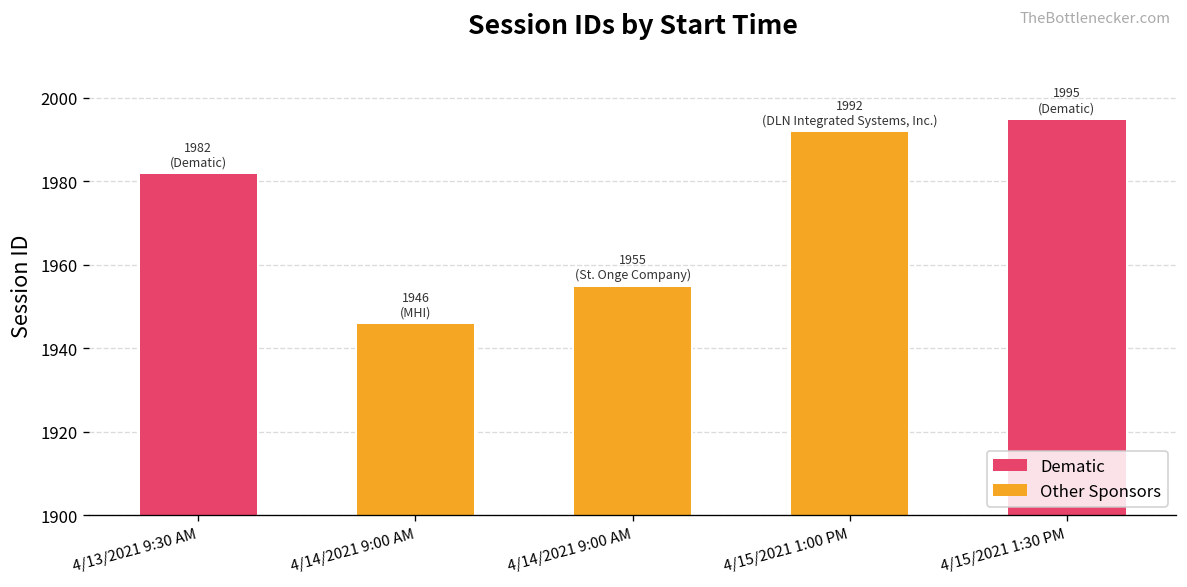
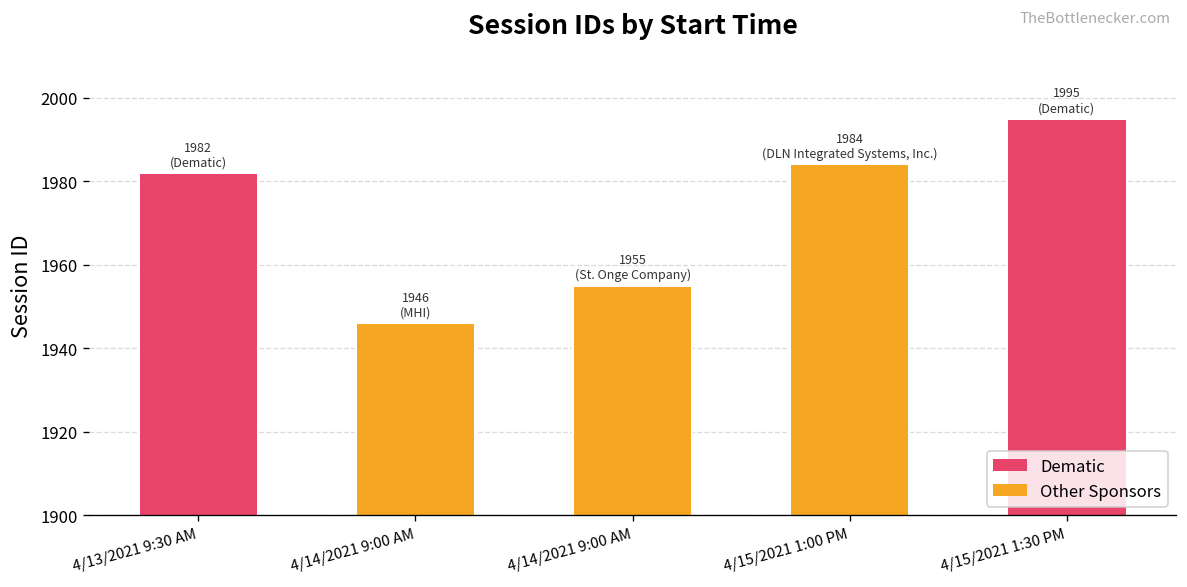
4/15/2021 1:00 PM: 1992 -> 1984
